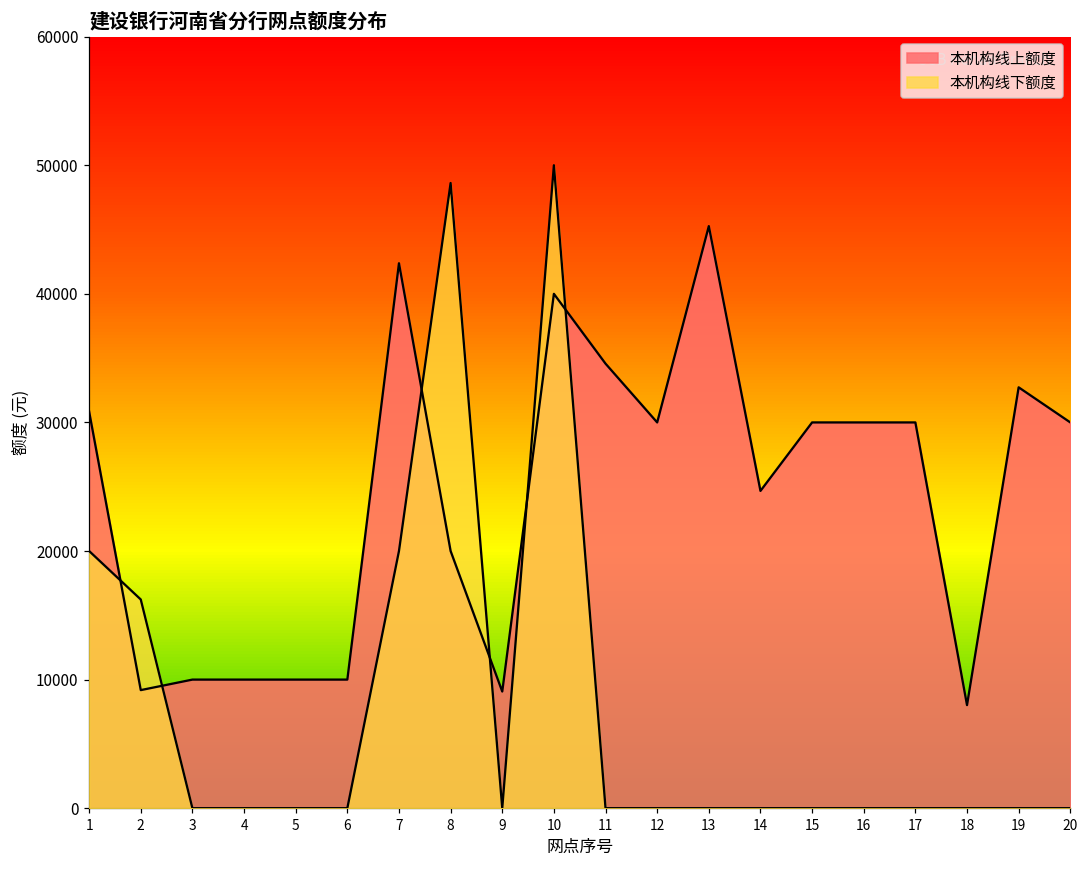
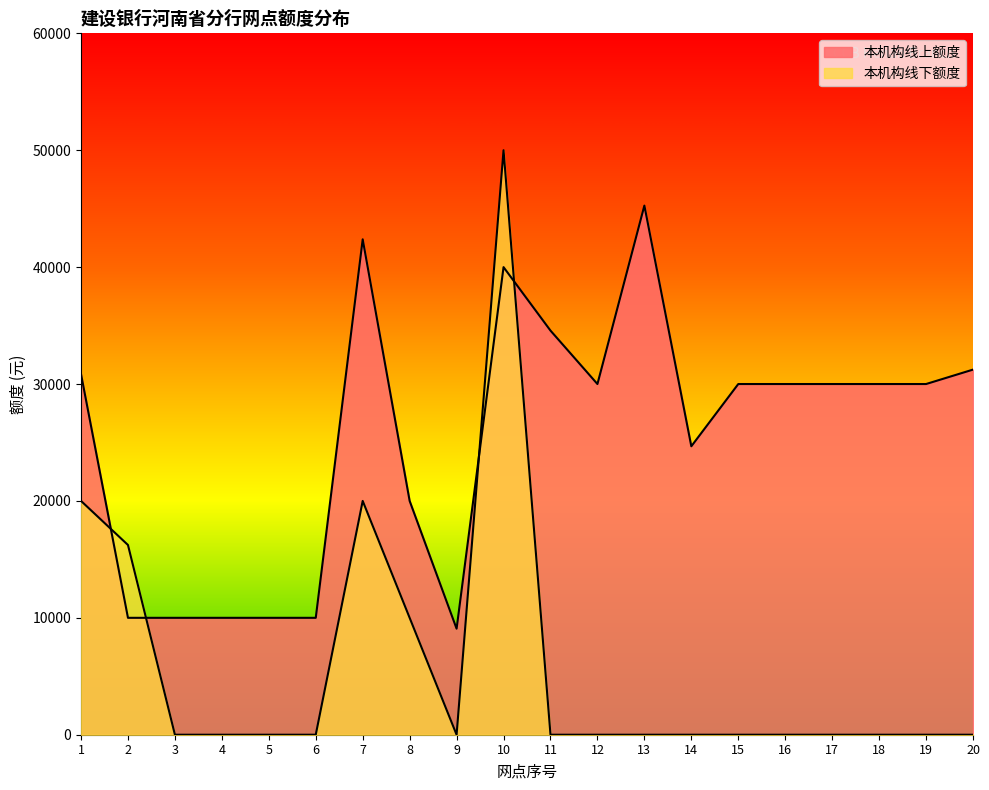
本机构线上额度, 2: 9200 -> 10000
本机构线下额度, 8: 48600 -> 10000
本机构线上额度, 18: 8000 -> 30000
本机构线上额度, 19: 32700 -> 30000
本机构线上额度, 20: 30000 -> 31200
